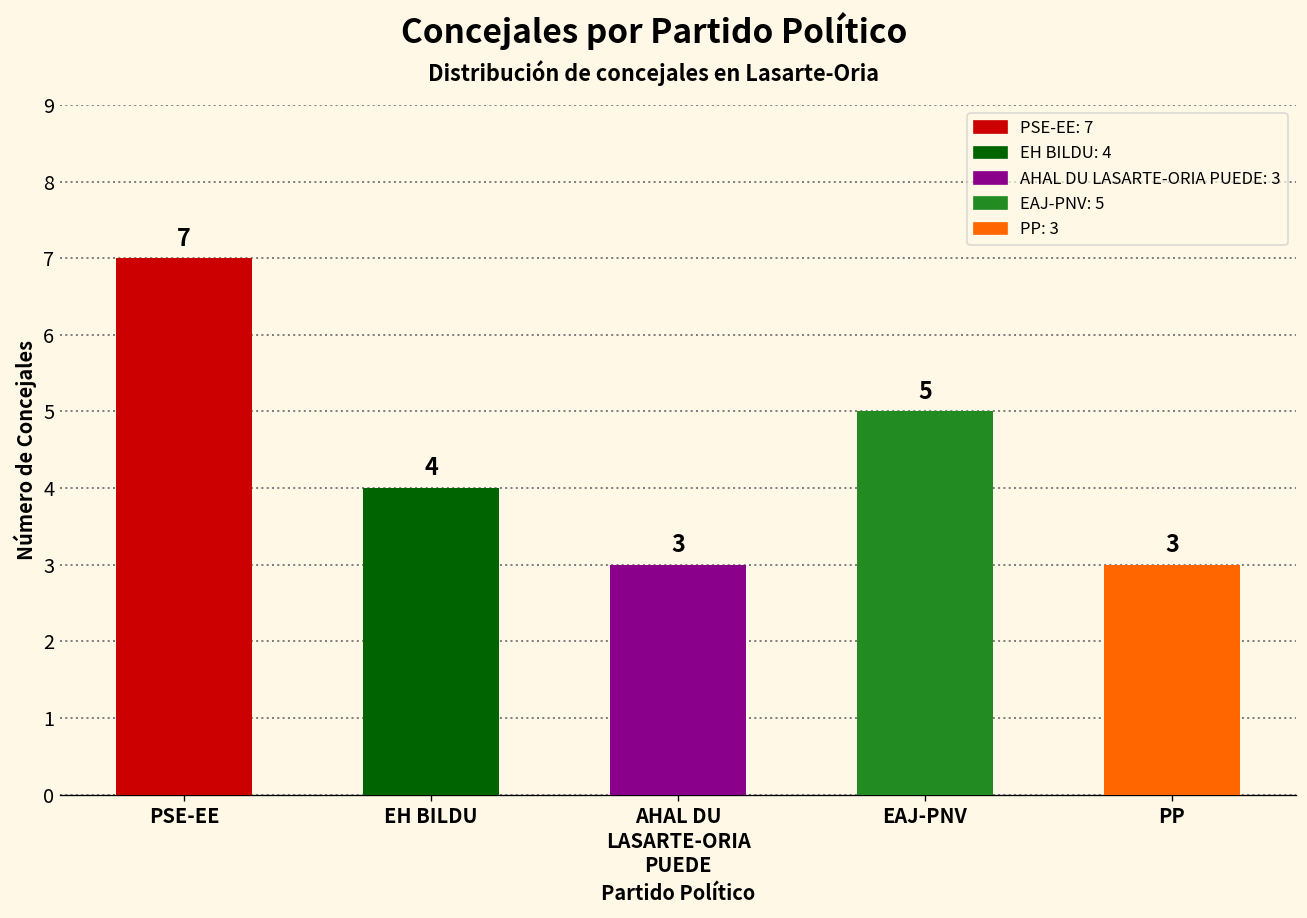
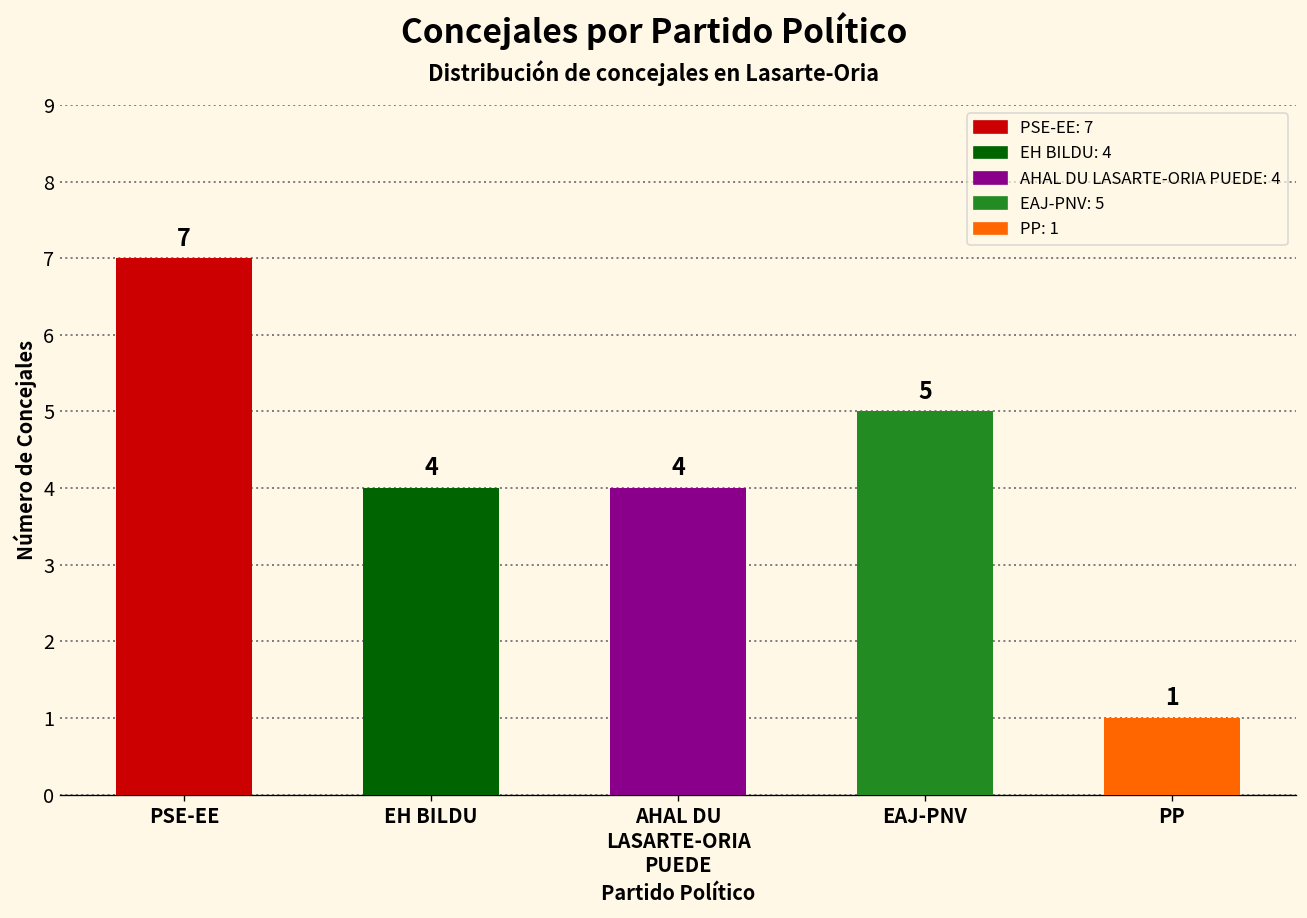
AHAL DU LASARTE-ORIA PUEDE: 3 -> 4
PP: 3 -> 1
